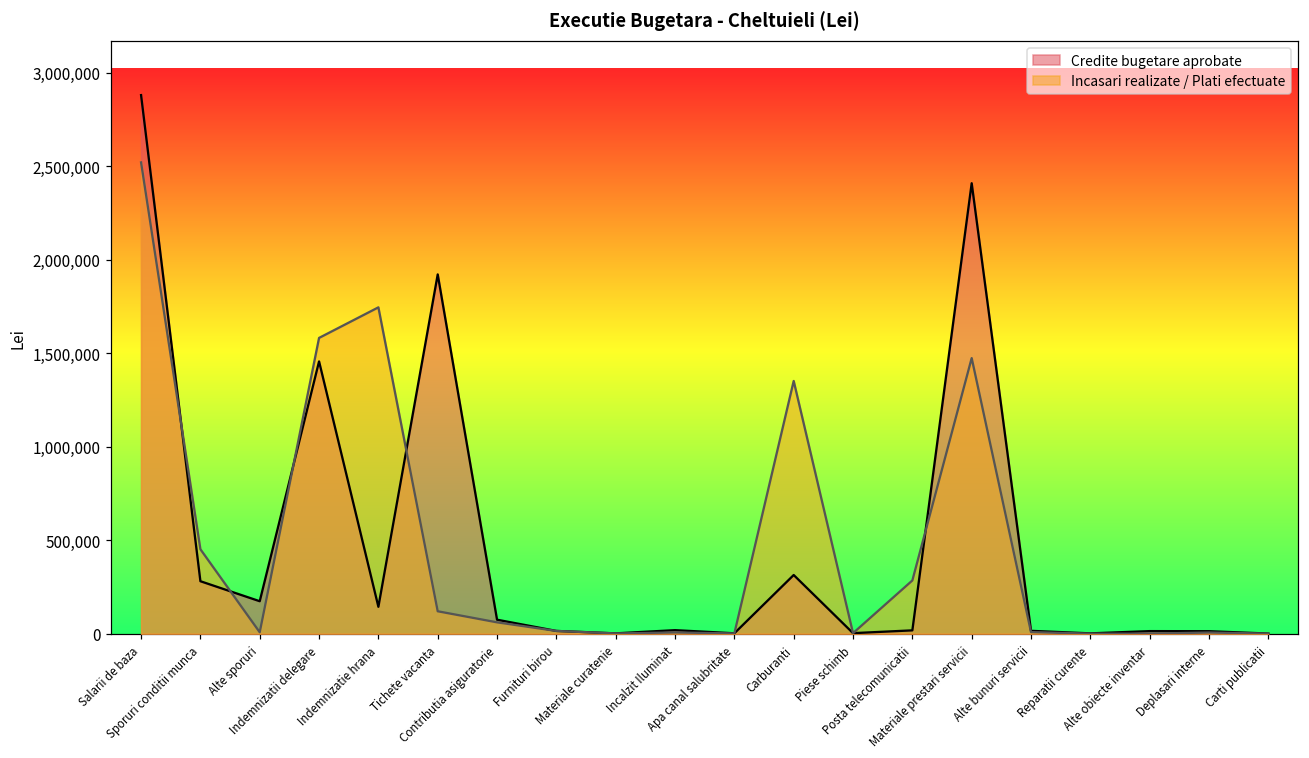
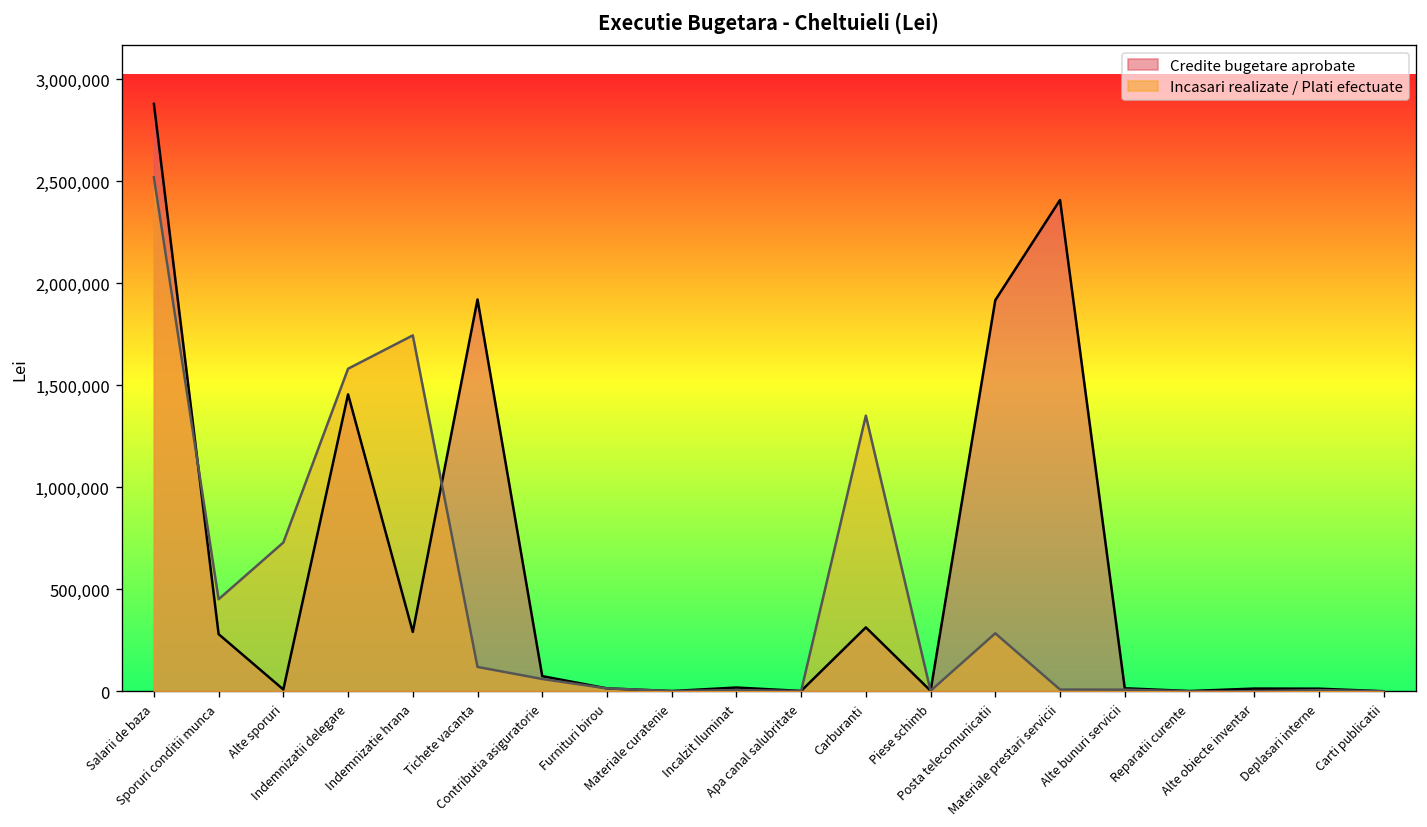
Credite bugetare aprobate, Alte sporuri: 170,000 -> 10,000
Incasari realizate / Plati efectuate, Alte sporuri: 10,000 -> 730,000
Credite bugetare aprobate, Indemnizatie hrana: 140,000 -> 290,000
Credite bugetare aprobate, Posta telecomunicatii: 20,000 -> 1,920,000
Incasari realizate / Plati efectuate, Materiale prestari servicii: 1,470,000 -> 10,000
